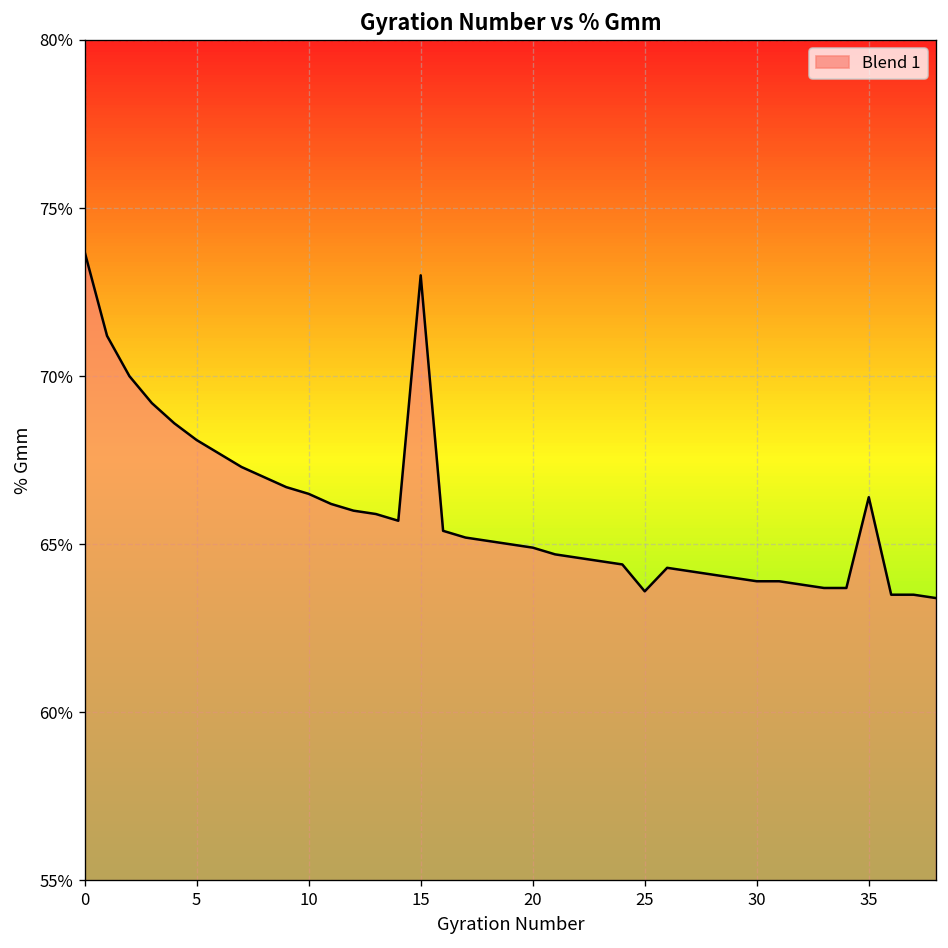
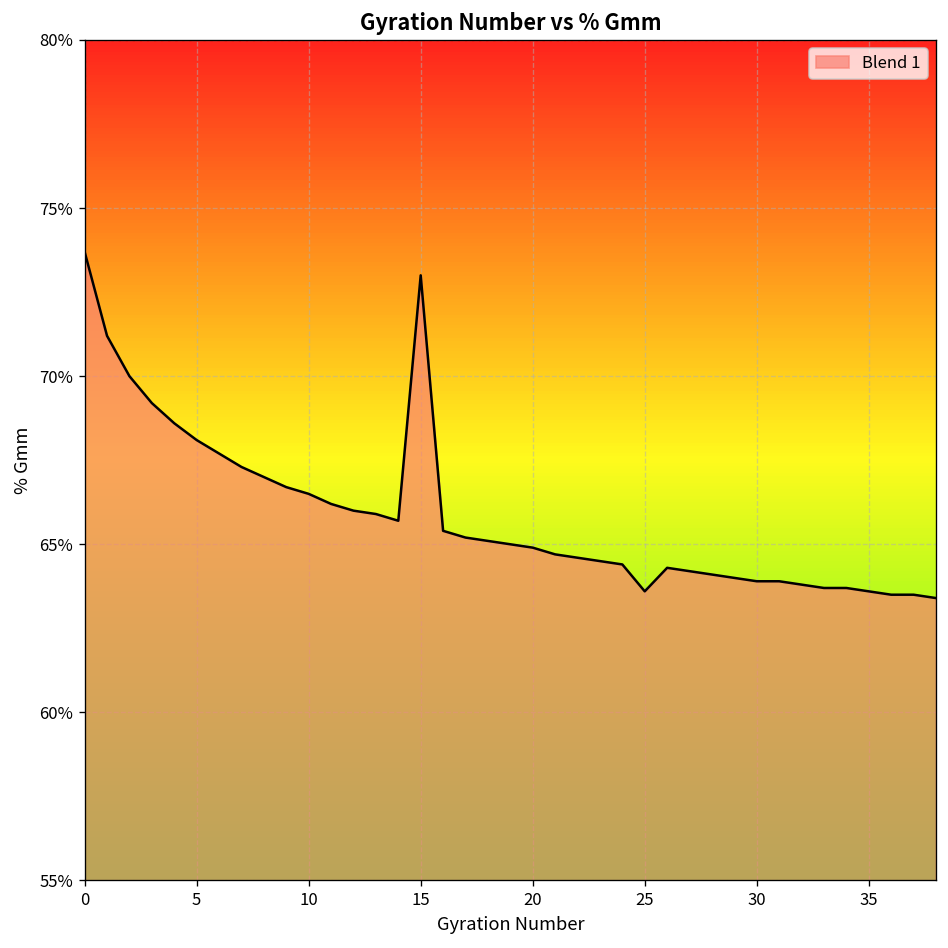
35: 66.4% -> 63.6%
